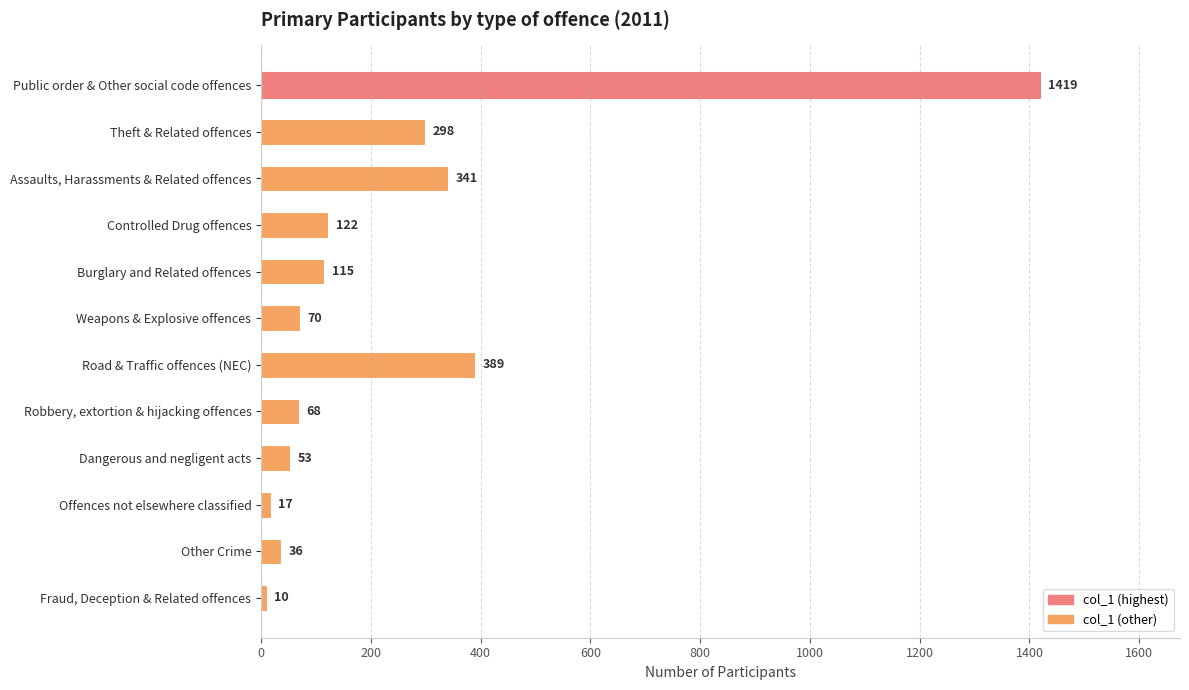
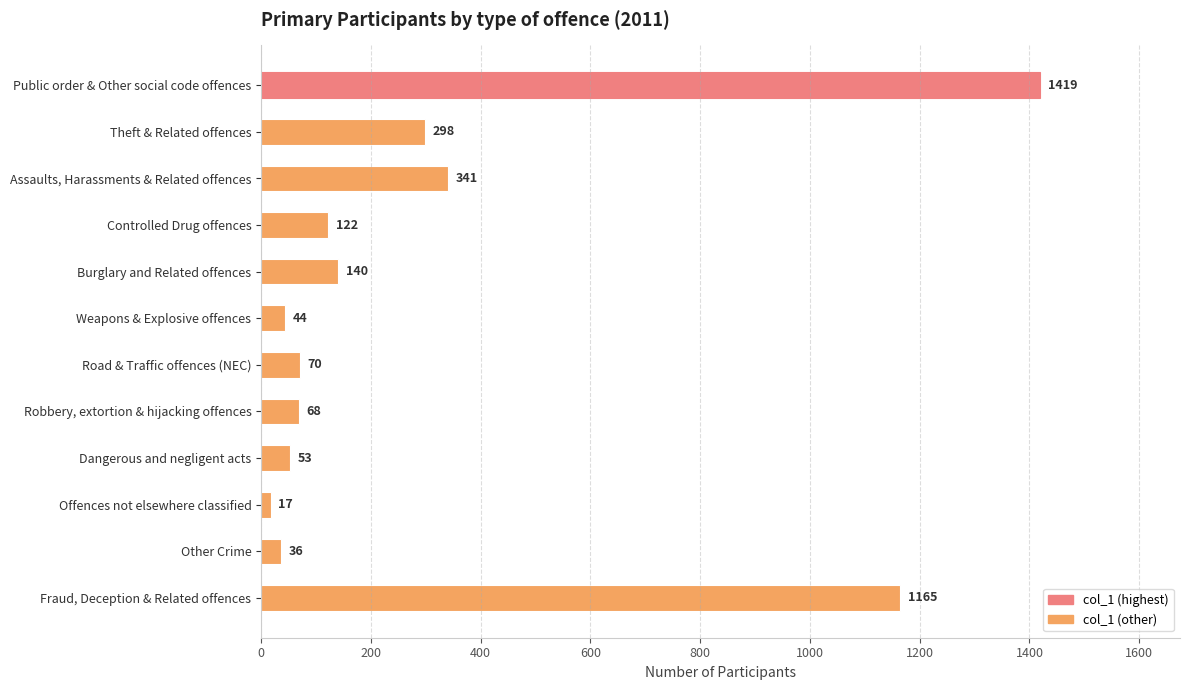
Burglary and Related offences: 115 -> 140
Weapons & Explosive offences: 70 -> 44
Road & Traffic offences (NEC): 389 -> 70
Fraud, Deception & Related offences: 10 -> 1165
